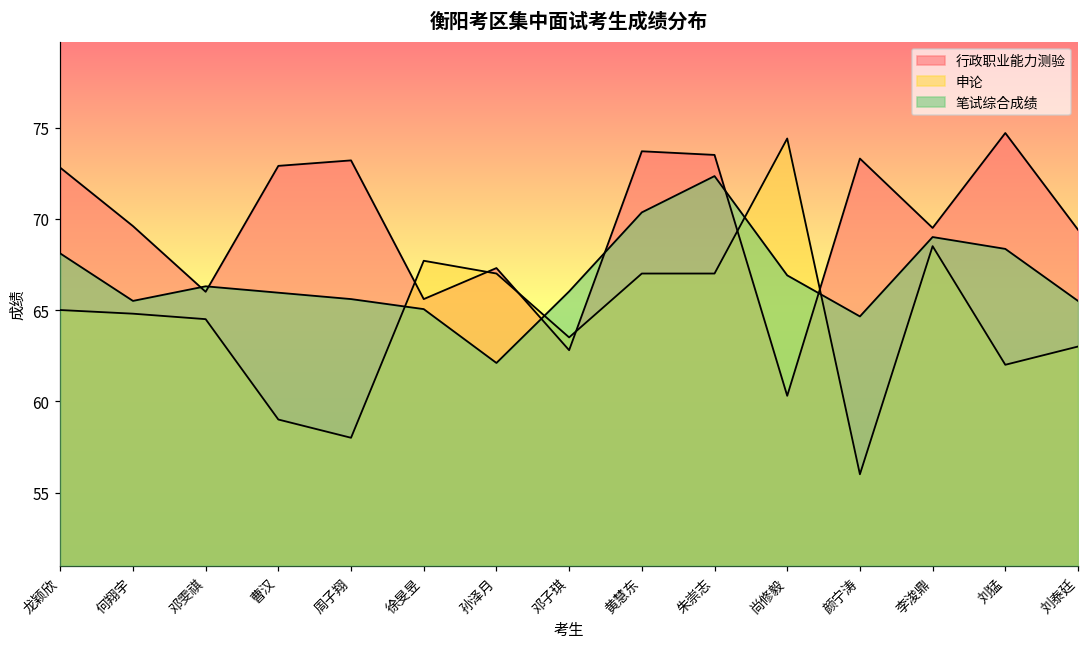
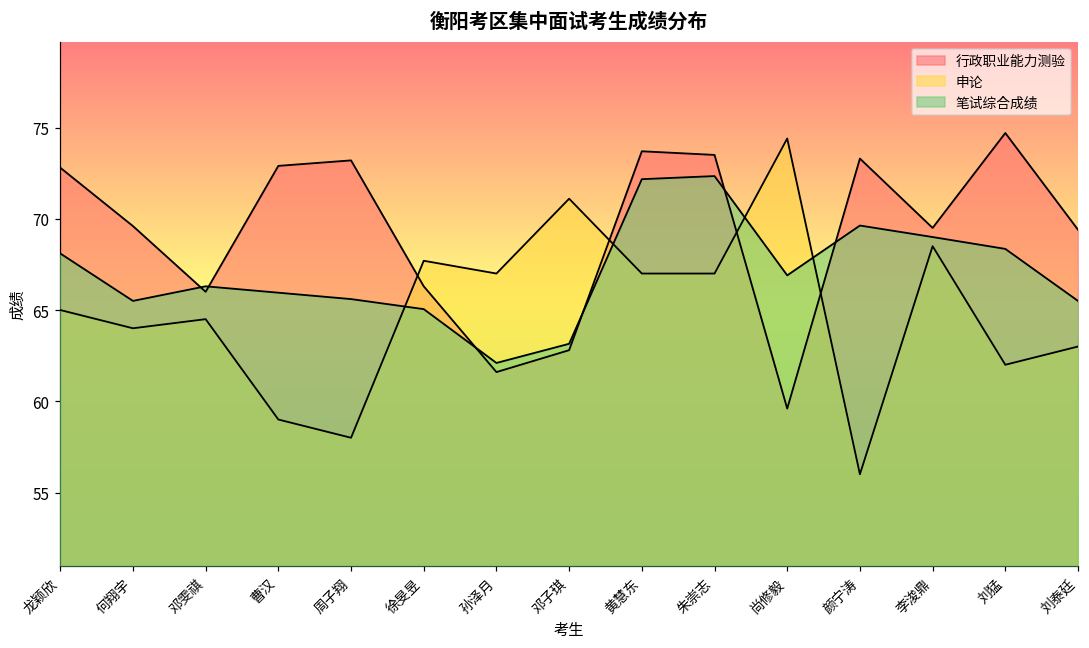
申论, 何翔宇: 64.8 -> 64.0
行政职业能力测验, 徐旻昱: 65.6 -> 66.3
行政职业能力测验, 孙泽月: 67.3 -> 61.6
申论, 邓子琪: 63.5 -> 71.1
笔试综合成绩, 邓子琪: 66.0 -> 63.2
笔试综合成绩, 黄慧东: 70.4 -> 72.2
行政职业能力测验, 尚修毅: 60.3 -> 59.6
笔试综合成绩, 颜宁涛: 64.7 -> 69.6
